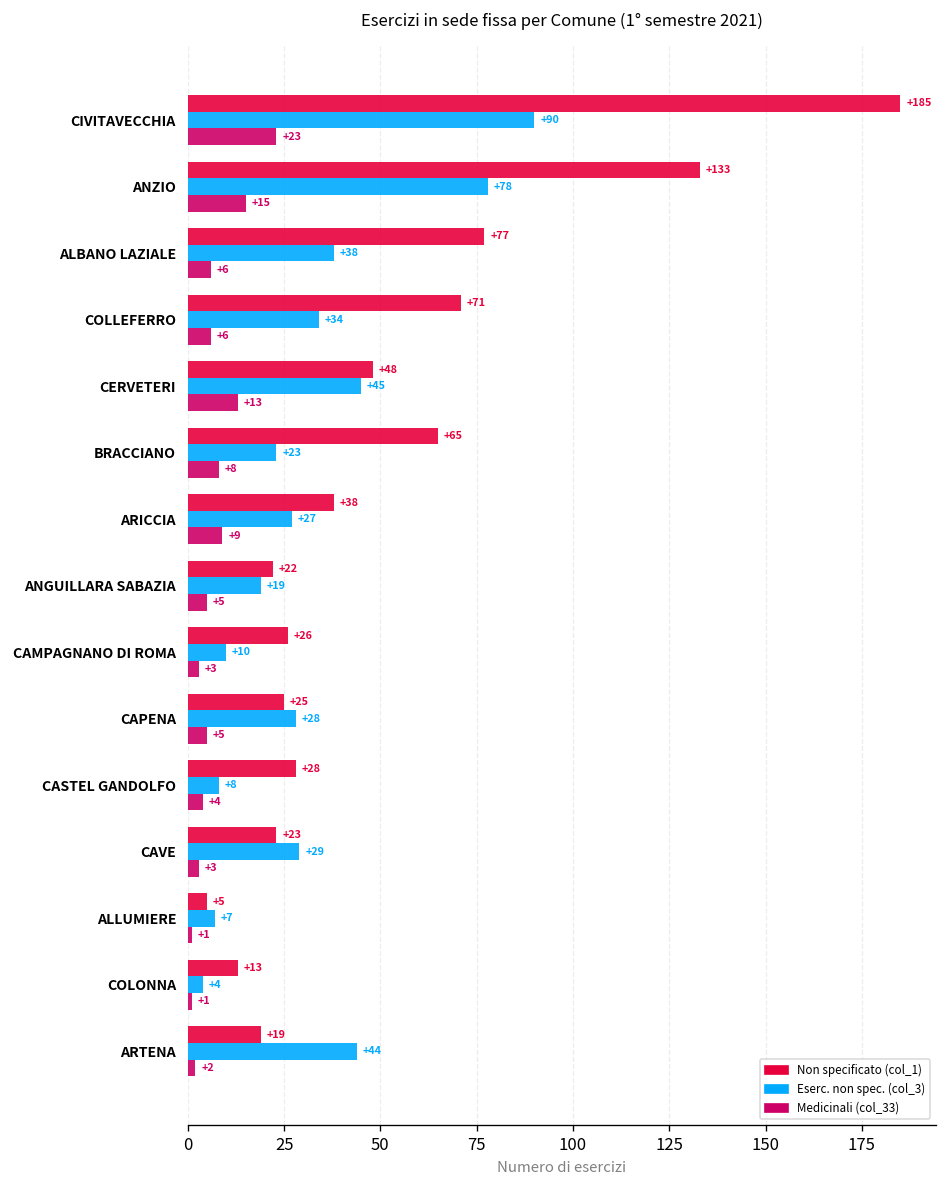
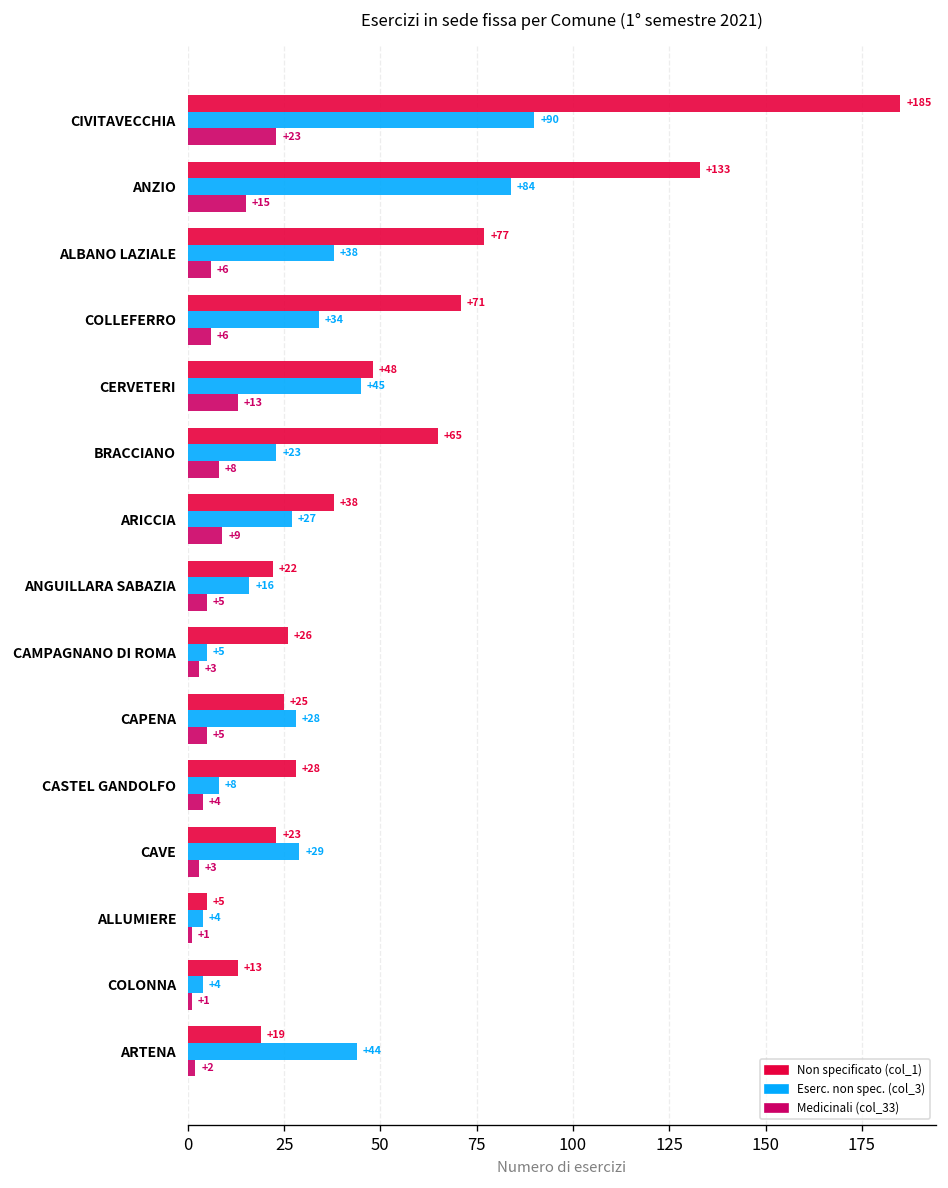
Eserc. non spec. (col_3), ANZIO: +78 -> +84
Eserc. non spec. (col_3), ANGUILLARA SABAZIA: +19 -> +16
Eserc. non spec. (col_3), CAMPAGNANO DI ROMA: +10 -> +5
Eserc. non spec. (col_3), ALLUMIERE: +7 -> +4
